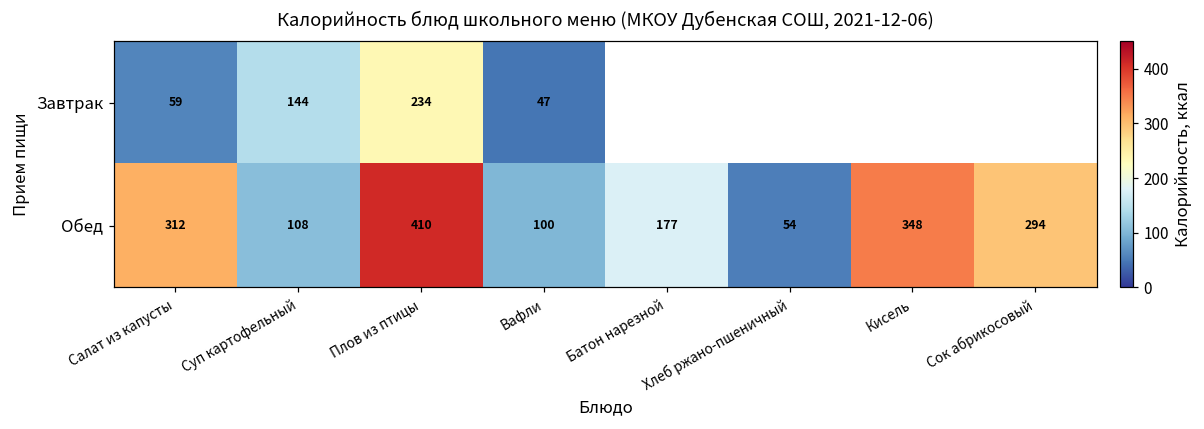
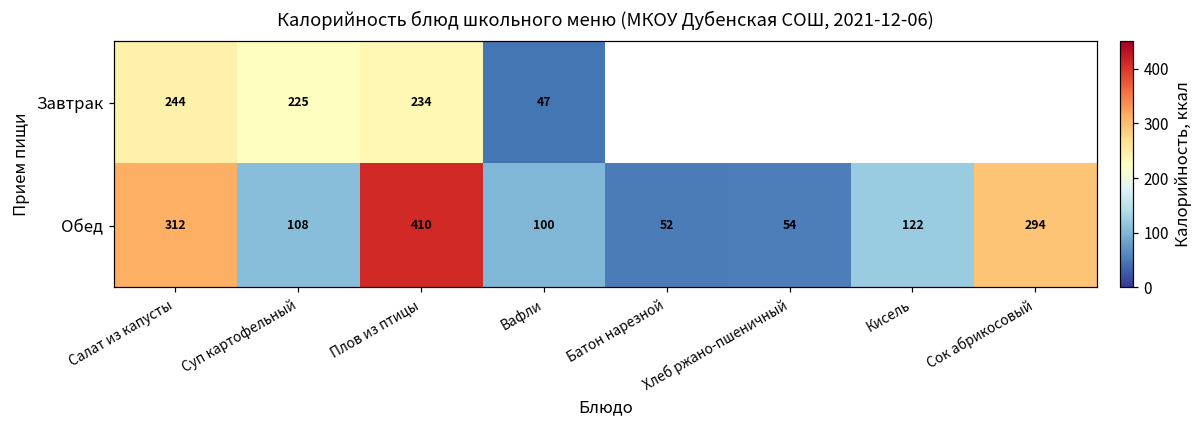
Завтрак, Салат из капусты: 59 -> 244
Завтрак, Суп картофельный: 144 -> 225
Обед, Батон нарезной: 177 -> 52
Обед, Кисель: 348 -> 122
